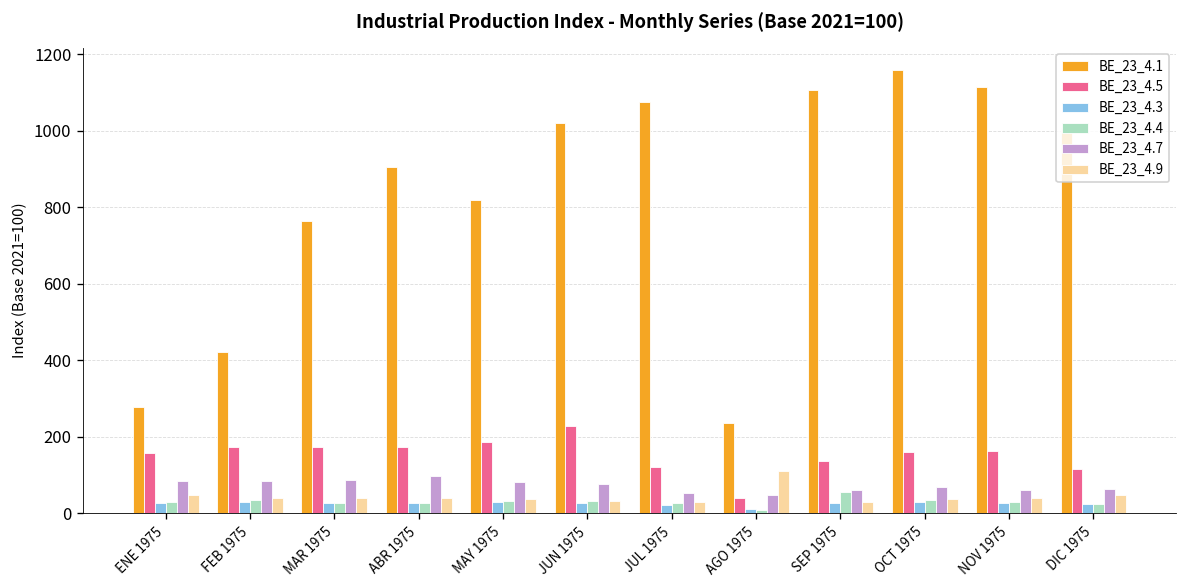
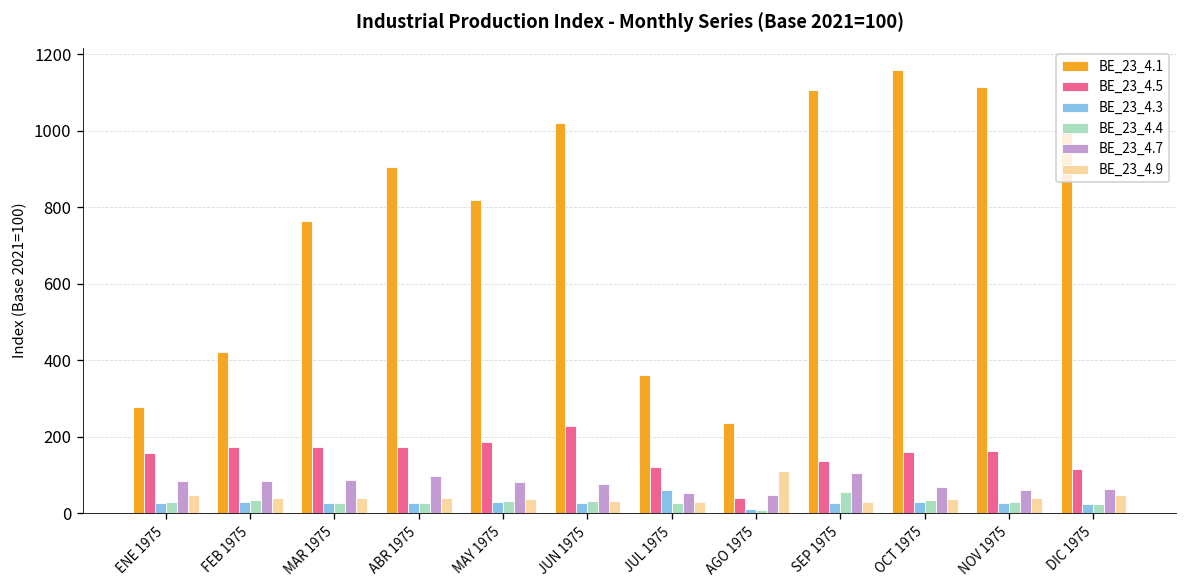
BE_23_4.1, JUL 1975: 1080 -> 360
BE_23_4.3, JUL 1975: 20 -> 60
BE_23_4.7, SEP 1975: 60 -> 110
